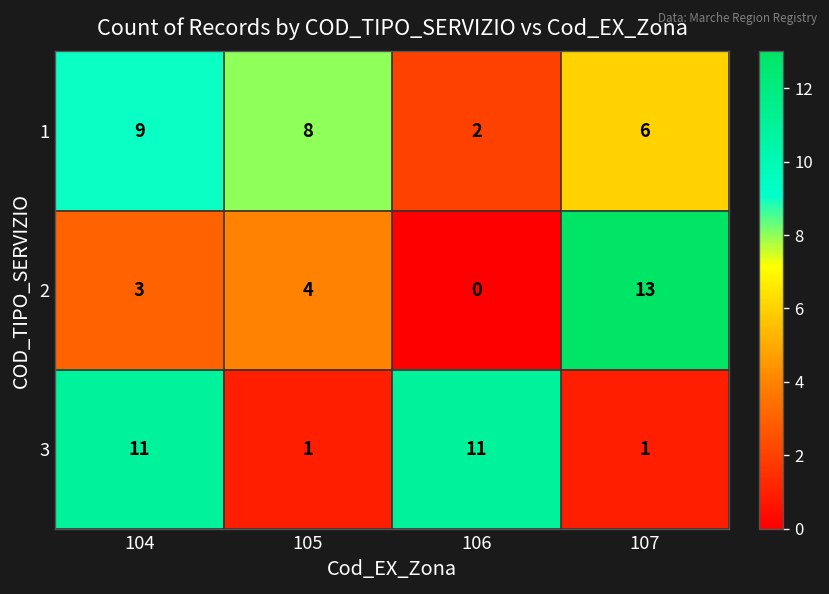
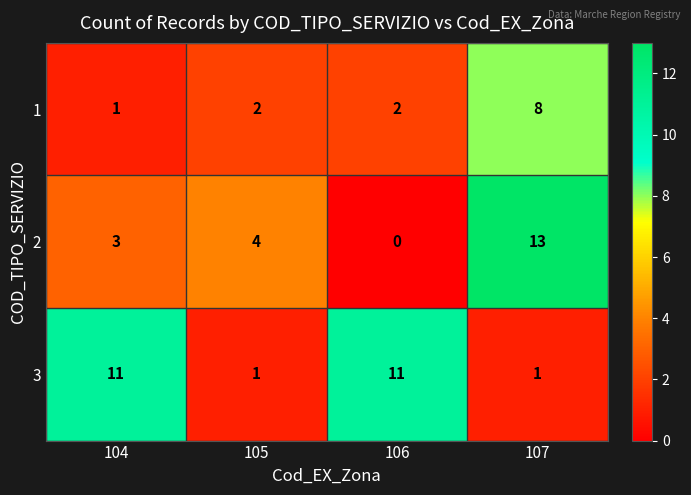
1, 104: 9 -> 1
1, 105: 8 -> 2
1, 107: 6 -> 8
